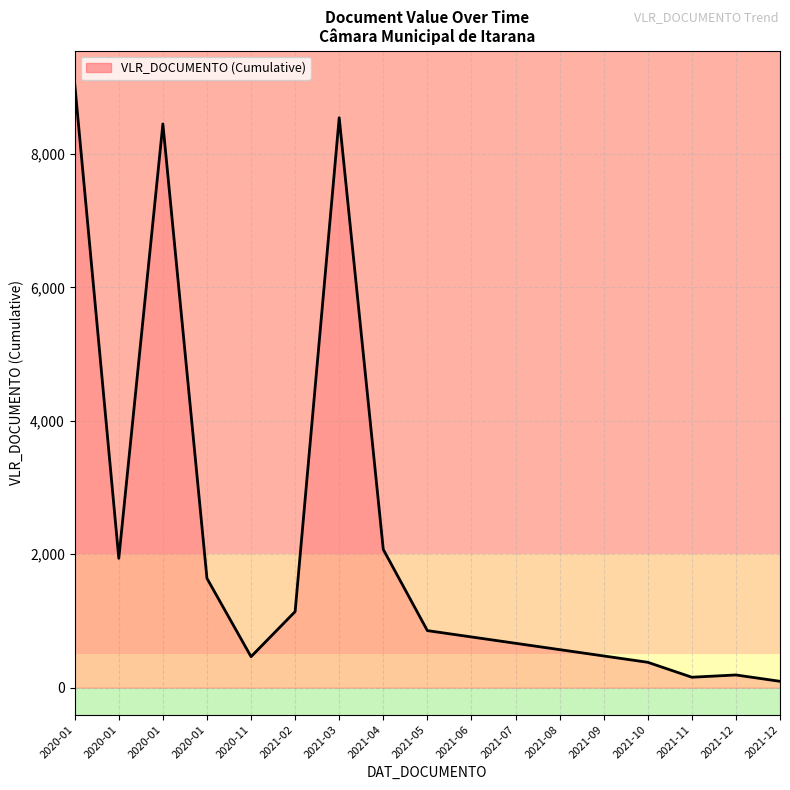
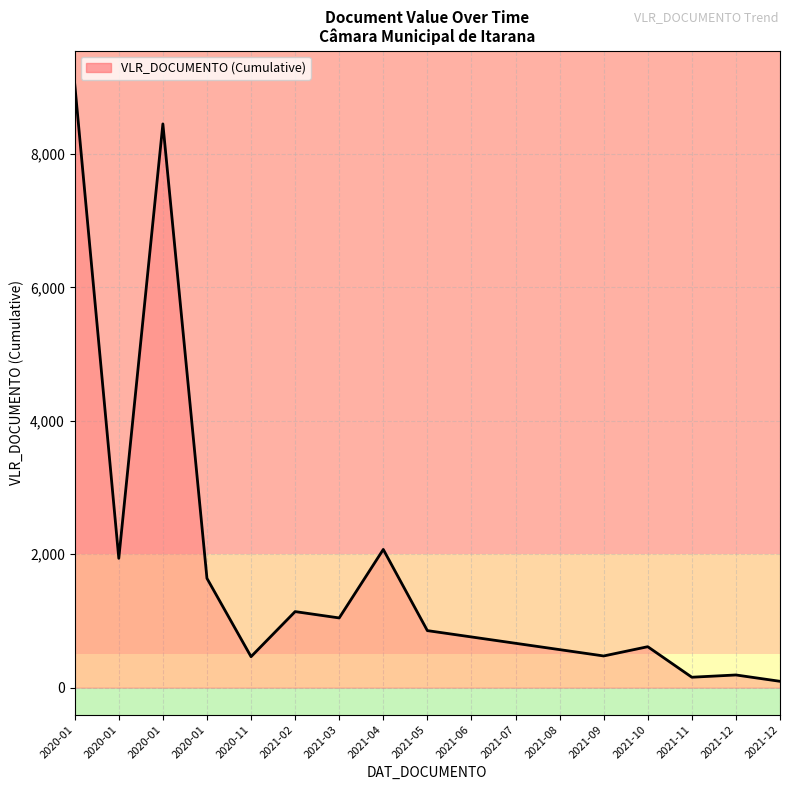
2021-03: 8,500 -> 1,000
2021-10: 400 -> 600
